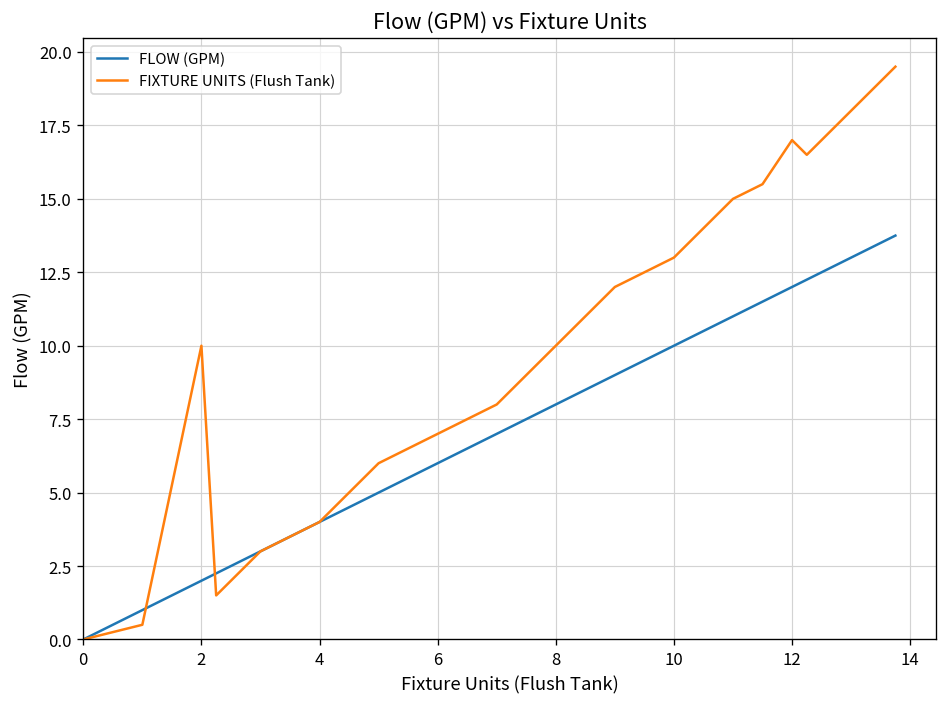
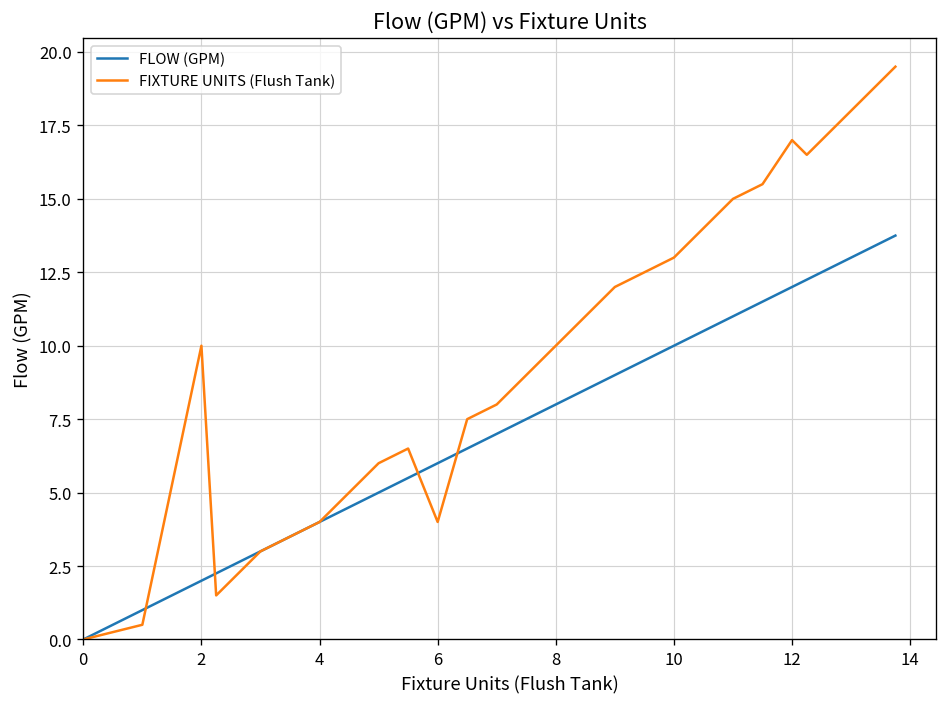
FIXTURE UNITS (Flush Tank), 6: 7 -> 4
